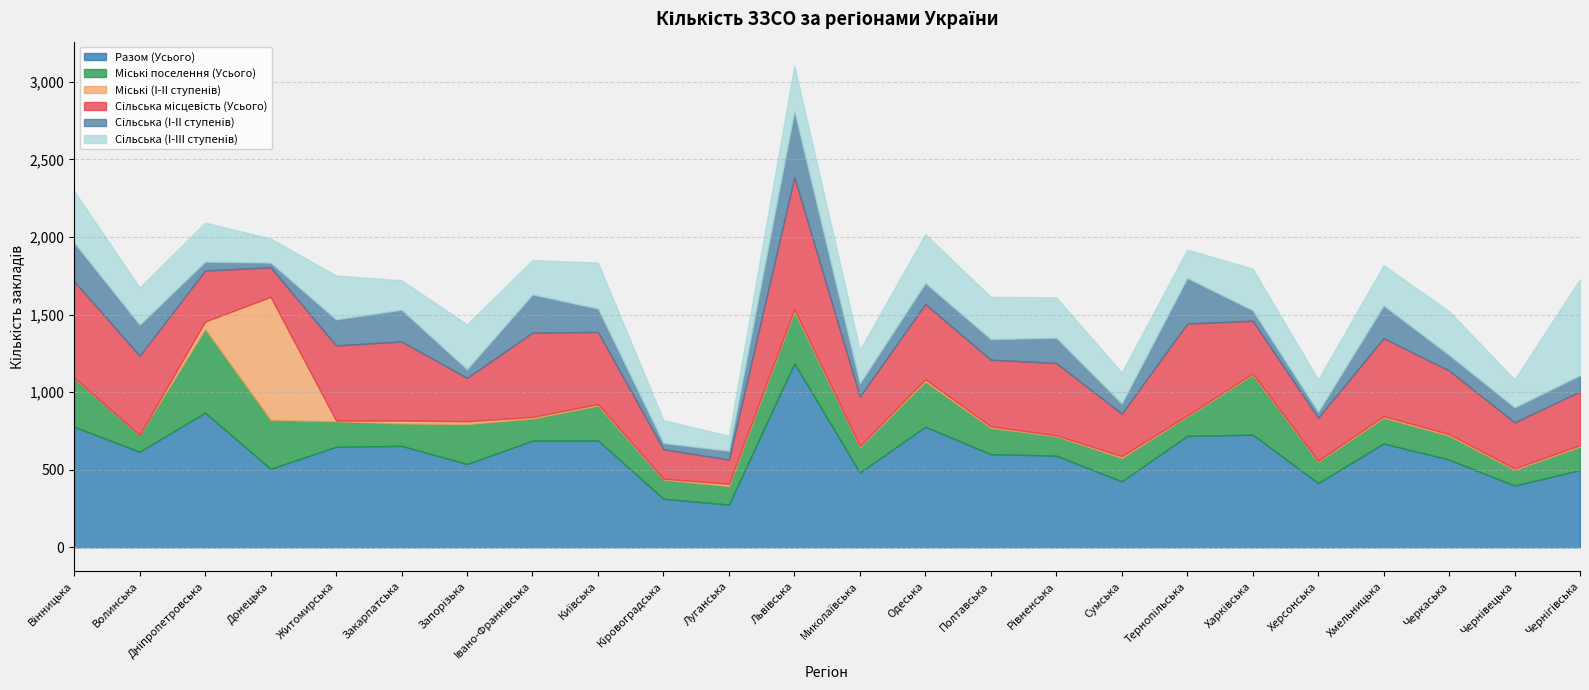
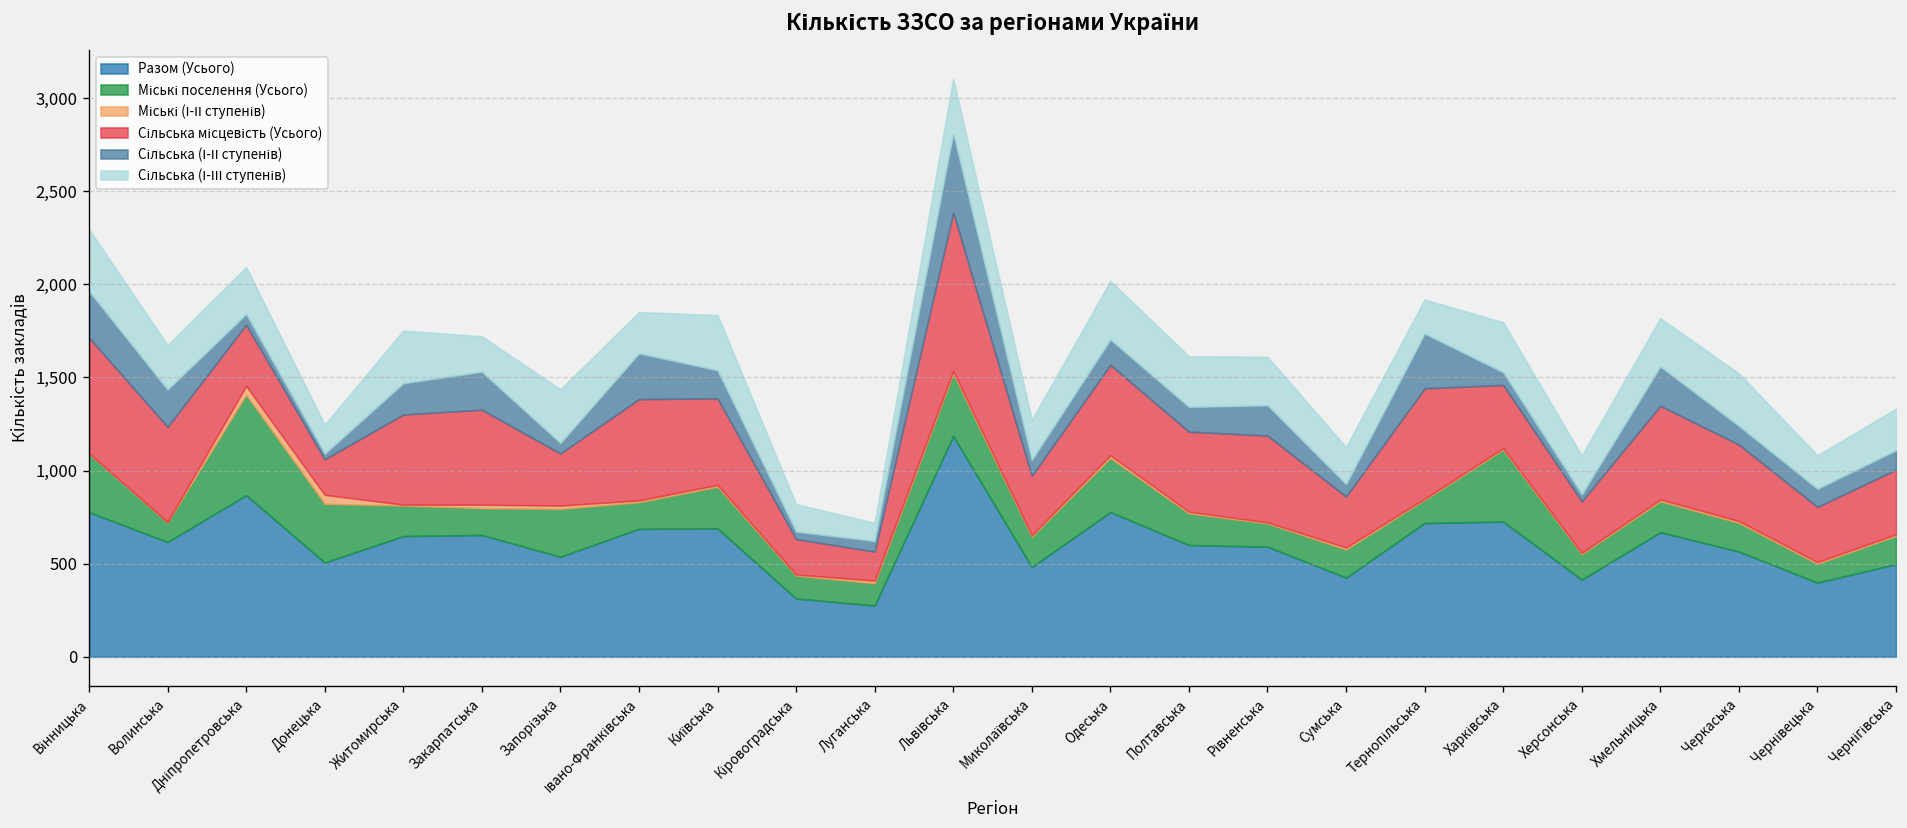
Міські (І-ІІ ступенів), Донецька: 790 -> 50
Сільська (І-ІІІ ступенів), Чернігівська: 620 -> 220
